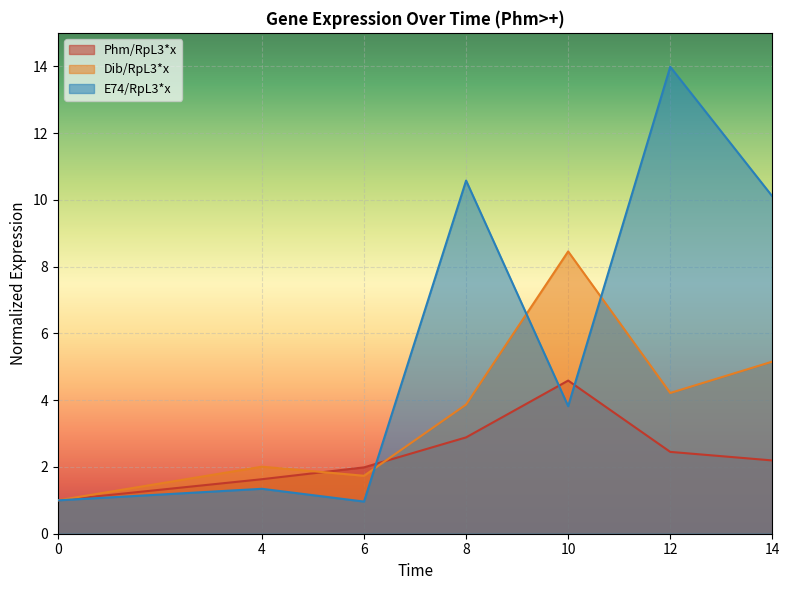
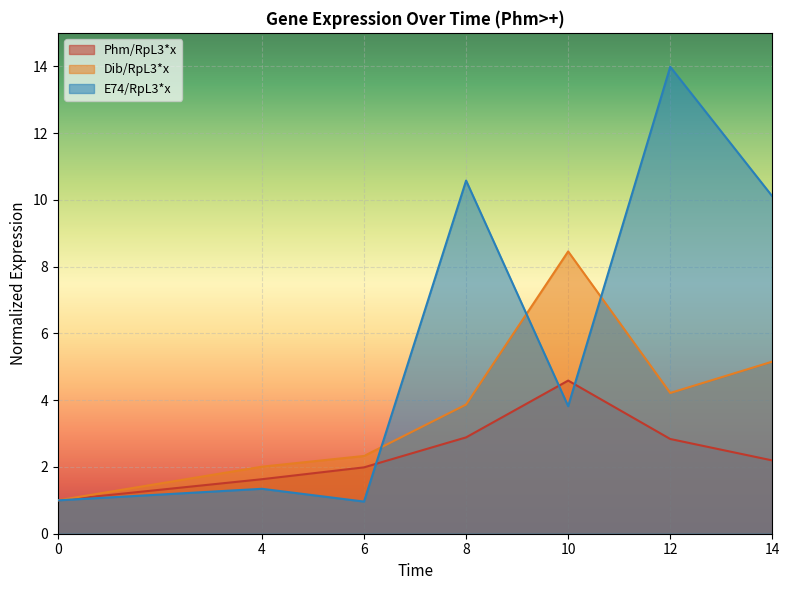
Dib/RpL3*x, 6: 1.7 -> 2.3
Phm/RpL3*x, 12: 2.5 -> 2.8
